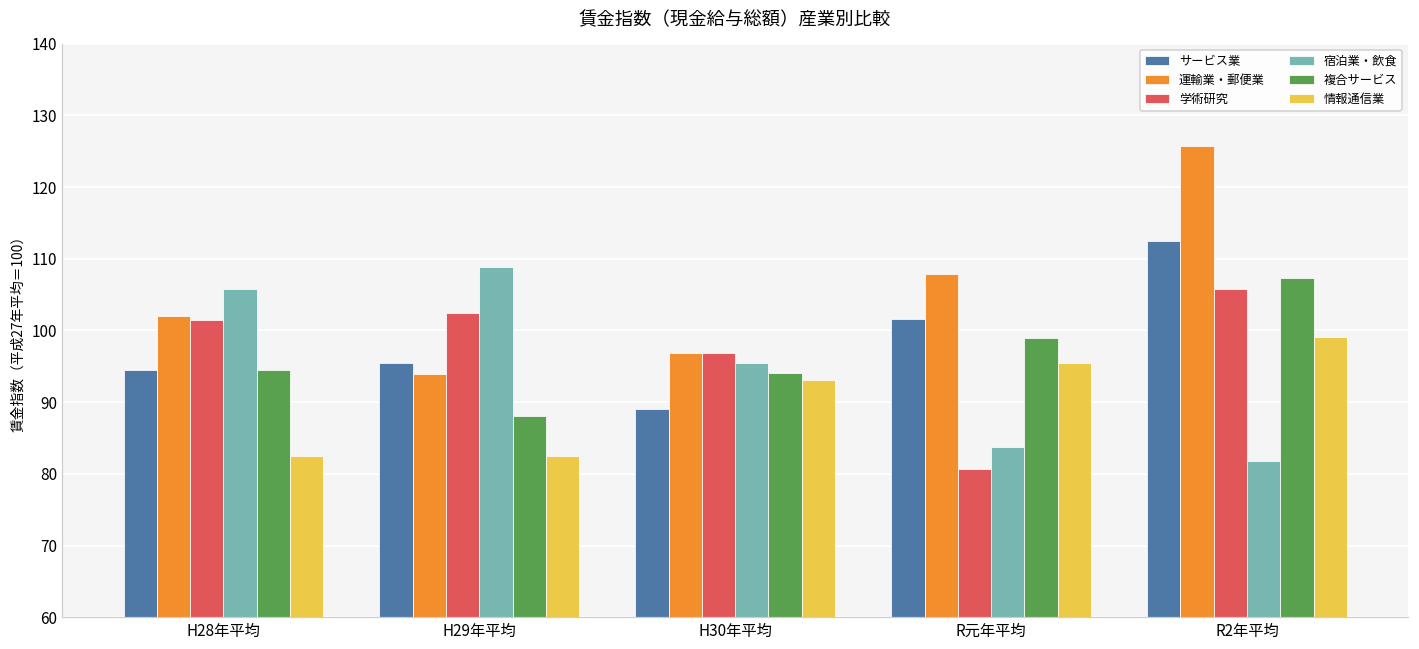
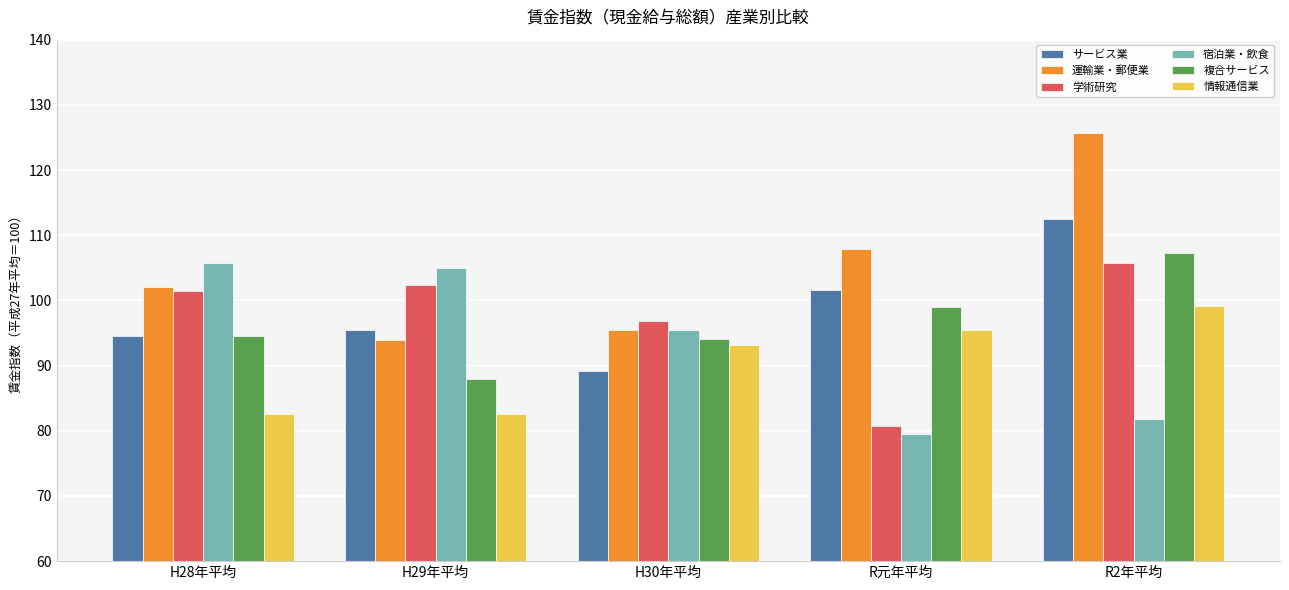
宿泊業・飲食, H29年平均: 109 -> 105
運輸業・郵便業, H30年平均: 97 -> 96
宿泊業・飲食, R元年平均: 84 -> 80
